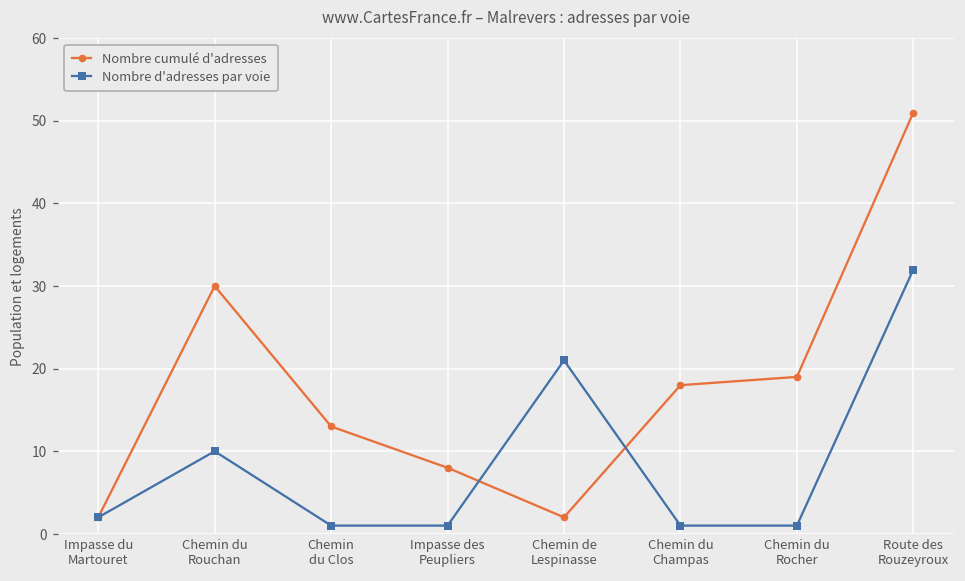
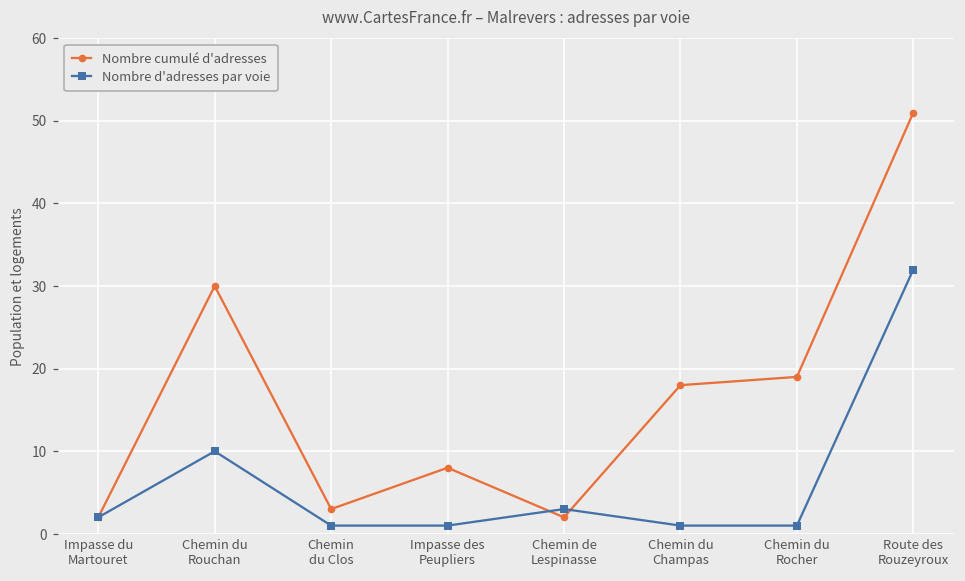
Nombre cumulé d'adresses, Chemin du Clos: 13 -> 3
Nombre d'adresses par voie, Chemin de Lespinasse: 21 -> 3
